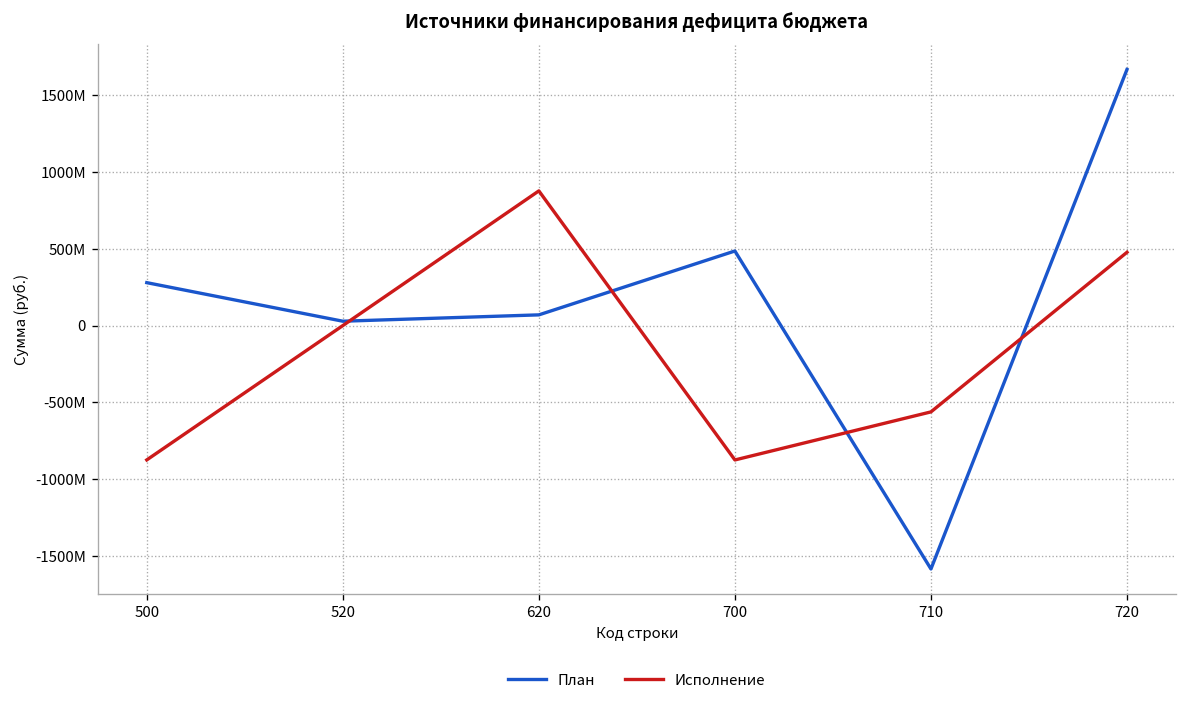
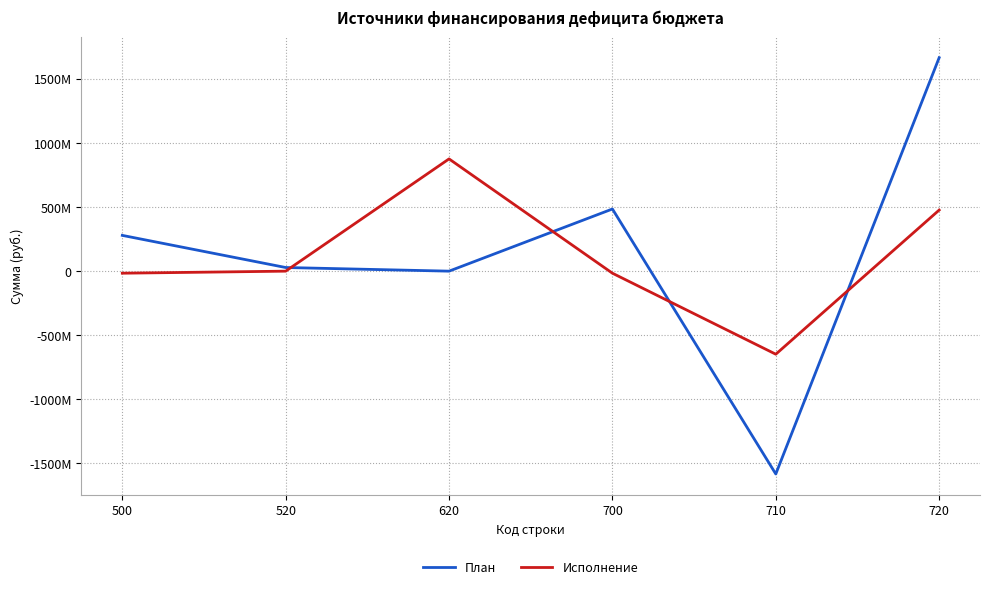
Исполнение, 500: -870000000 -> -20000000
План, 620: 70000000 -> 0
Исполнение, 700: -870000000 -> -20000000
Исполнение, 710: -560000000 -> -650000000
